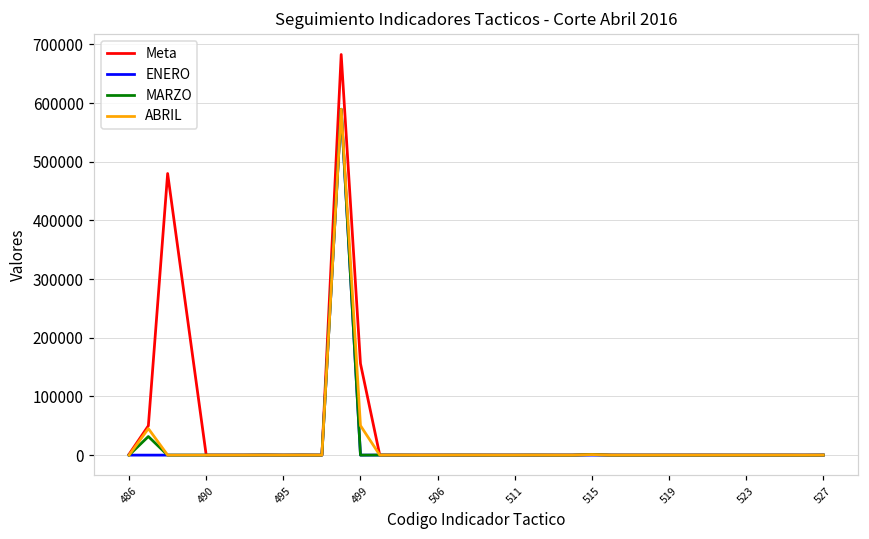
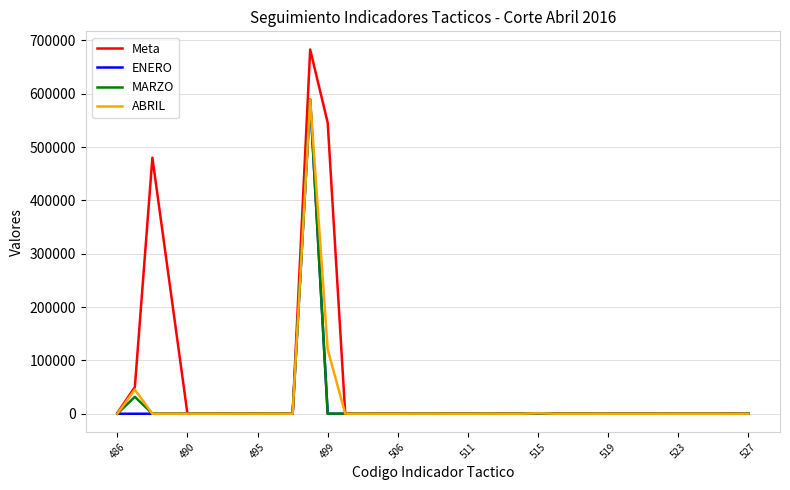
Meta, 499: 160000 -> 550000
ABRIL, 499: 50000 -> 120000
